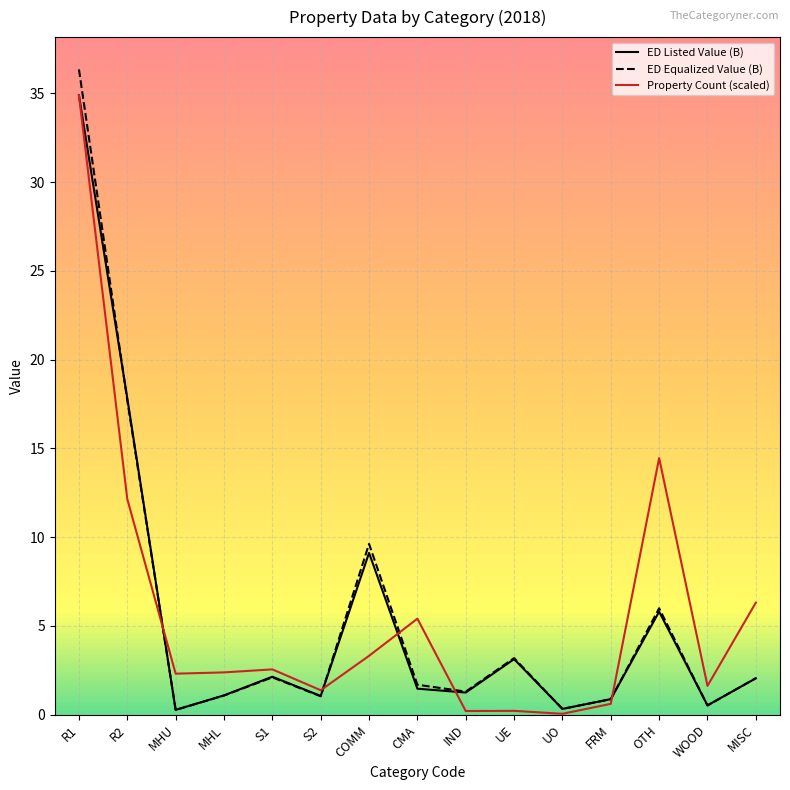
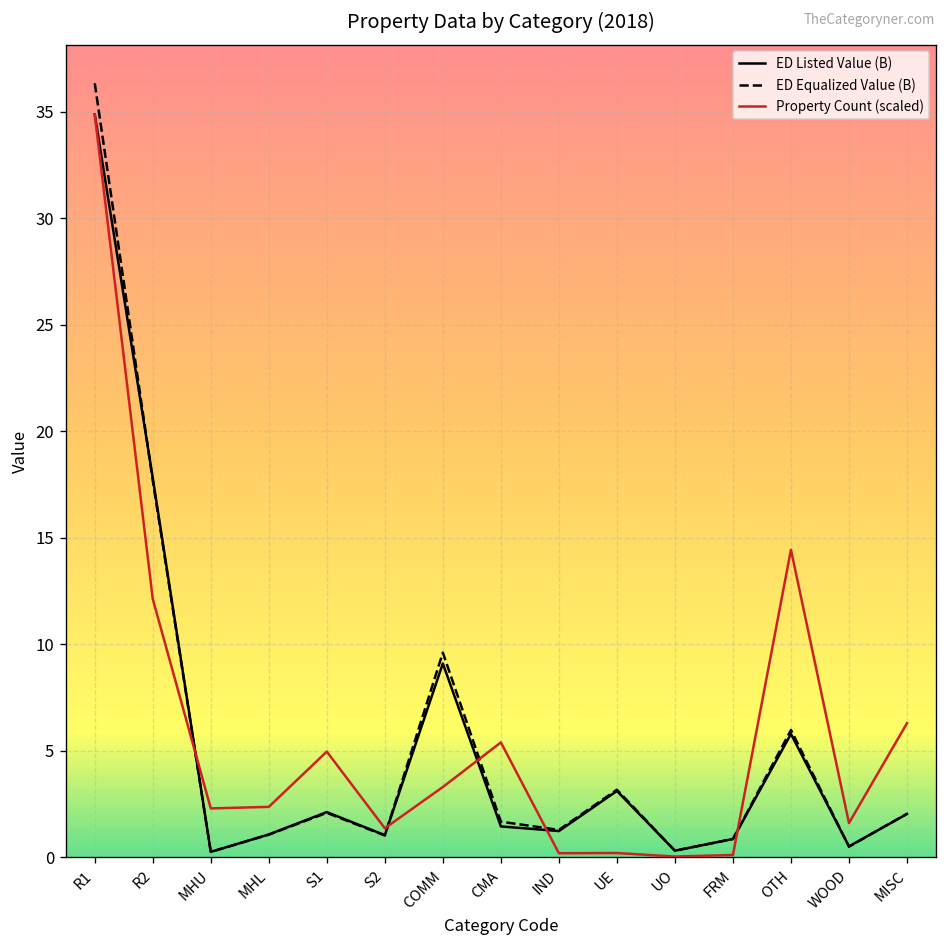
Property Count (scaled), S1: 2.5 -> 5.0
Property Count (scaled), FRM: 0.6 -> 0.1
